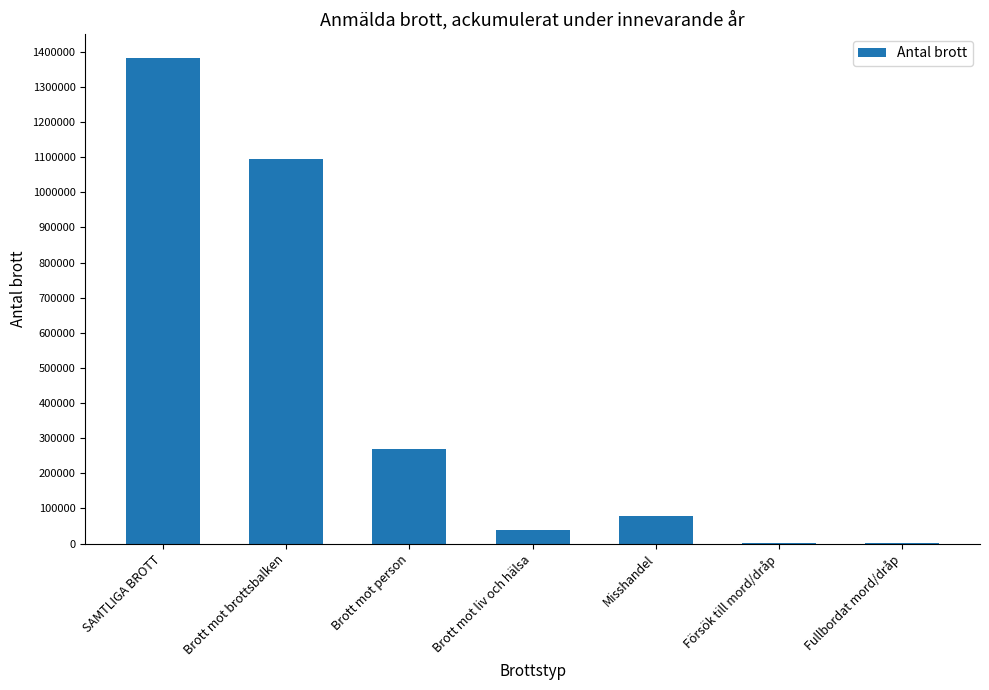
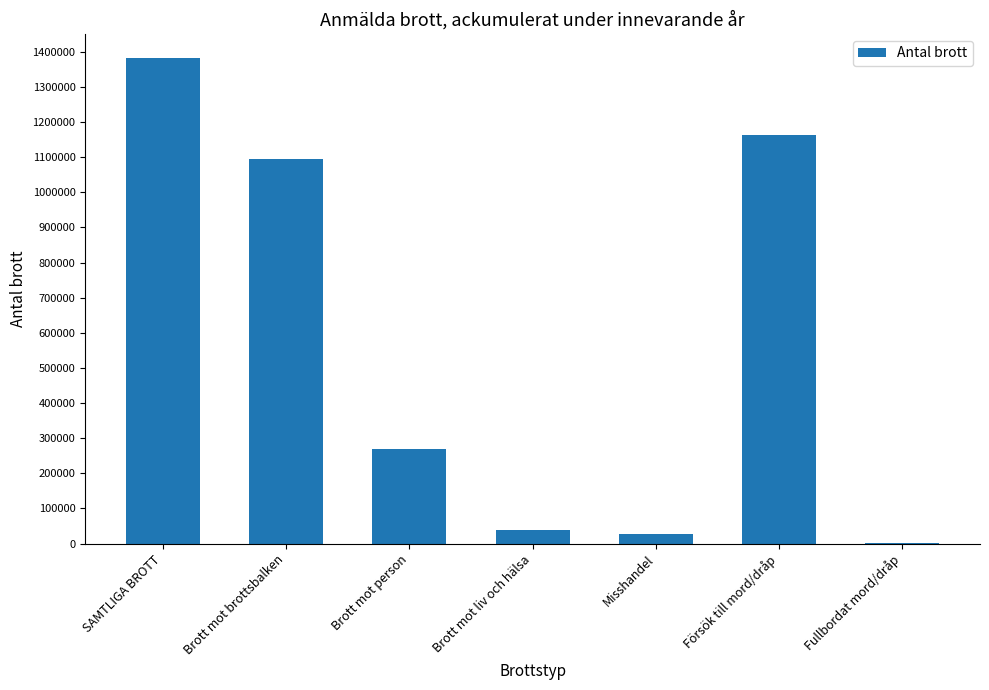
Misshandel: 80000 -> 30000
Försök till mord/dråp: 0 -> 1160000
